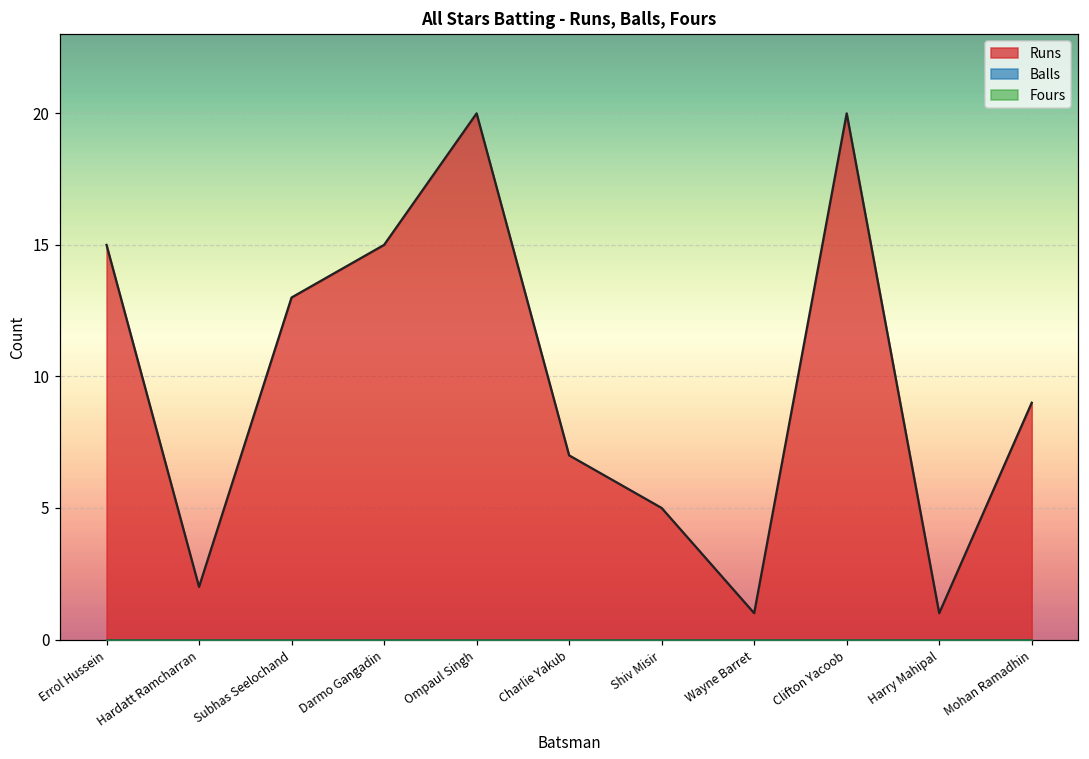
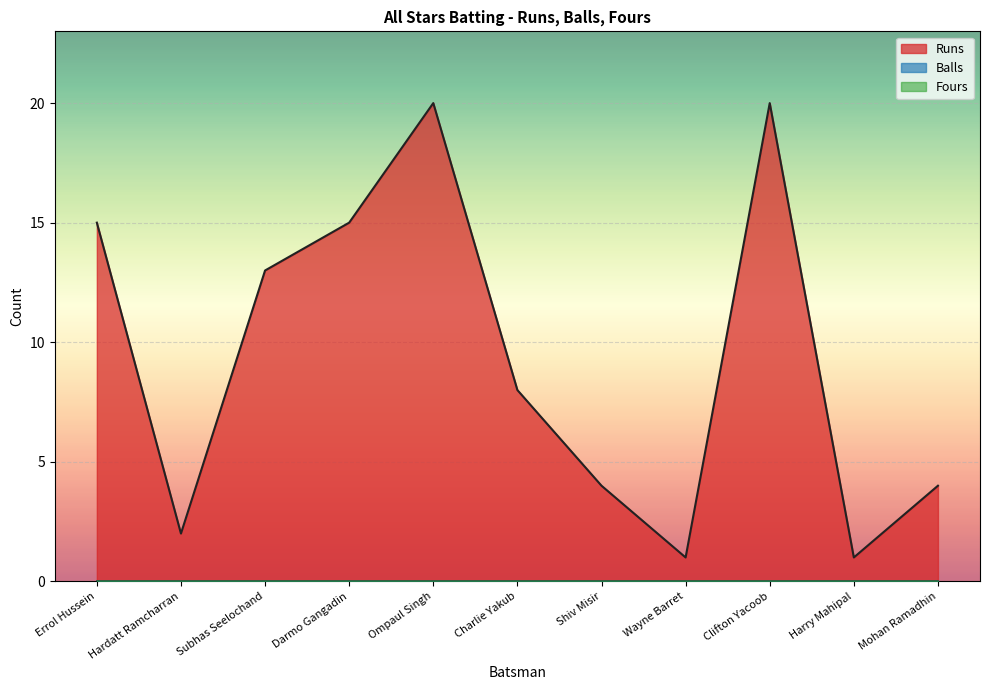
Runs, Charlie Yakub: 7 -> 8
Runs, Shiv Misir: 5 -> 4
Runs, Mohan Ramadhin: 9 -> 4
